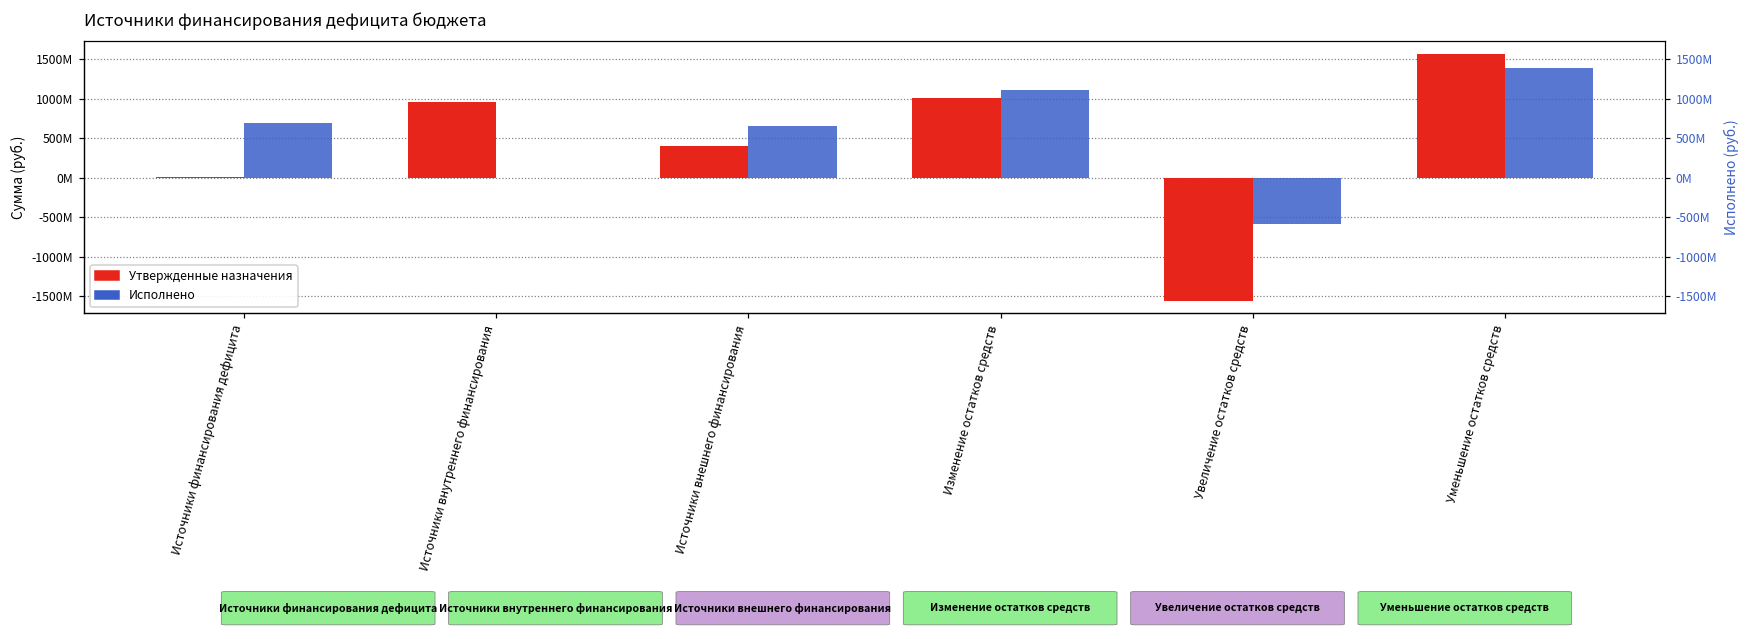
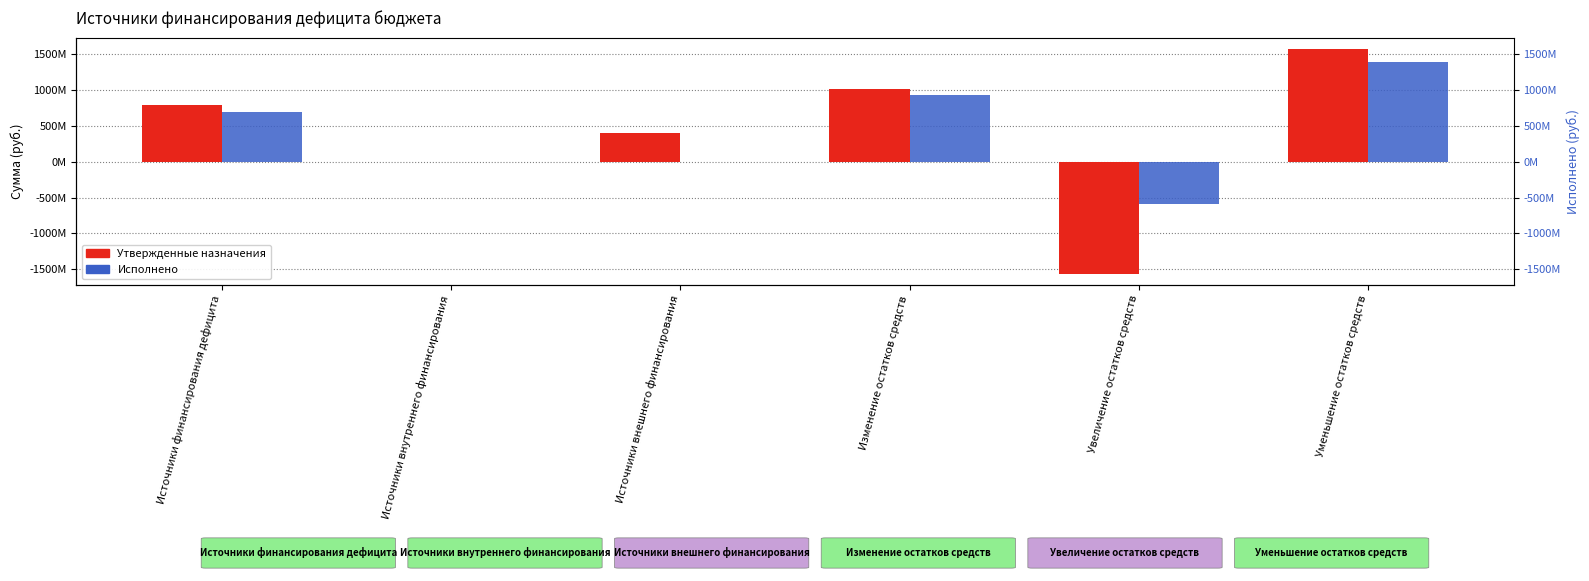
Утвержденные назначения, Источники финансирования дефицита: 0 -> 800000000
Утвержденные назначения, Источники внутреннего финансирования: 1000000000 -> 0
Исполнено, Источники внешнего финансирования: 700000000 -> 0
Исполнено, Изменение остатков средств: 1100000000 -> 900000000
